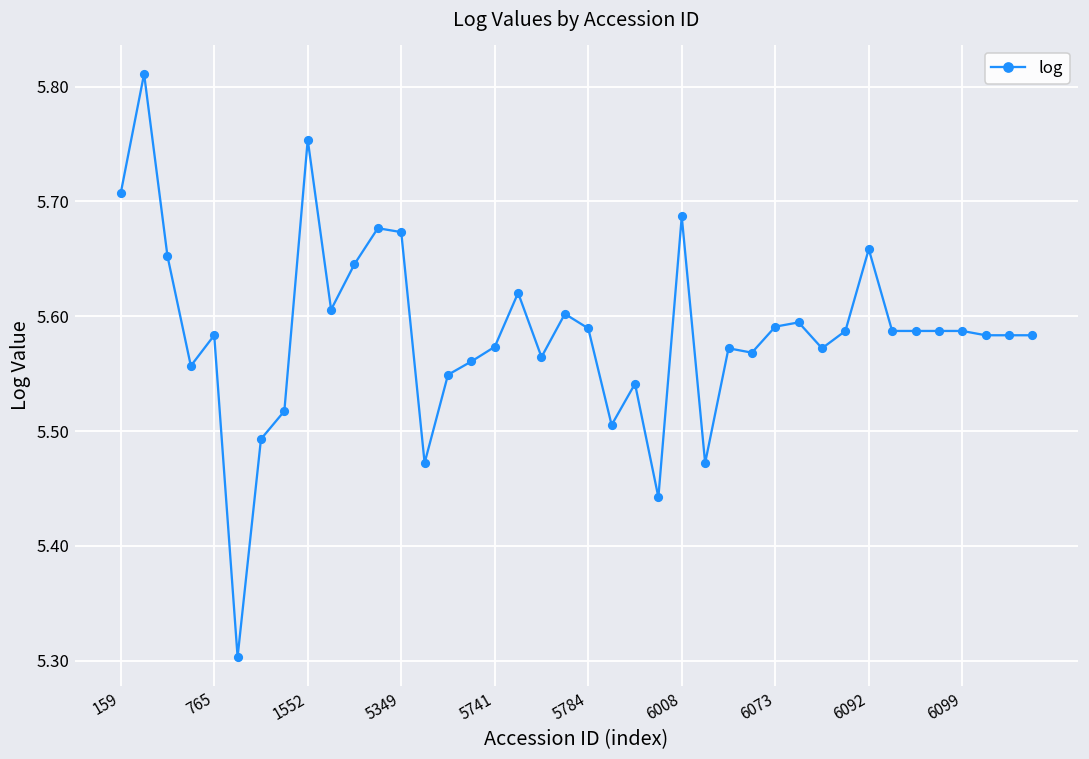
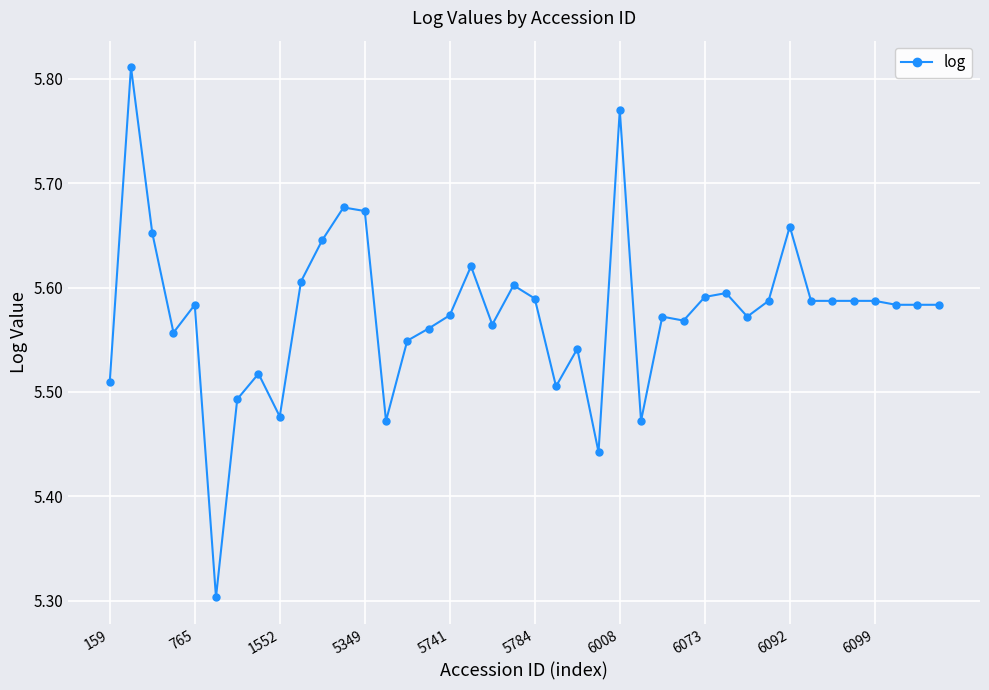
159: 5.707 -> 5.509
1552: 5.754 -> 5.476
6008: 5.687 -> 5.770
